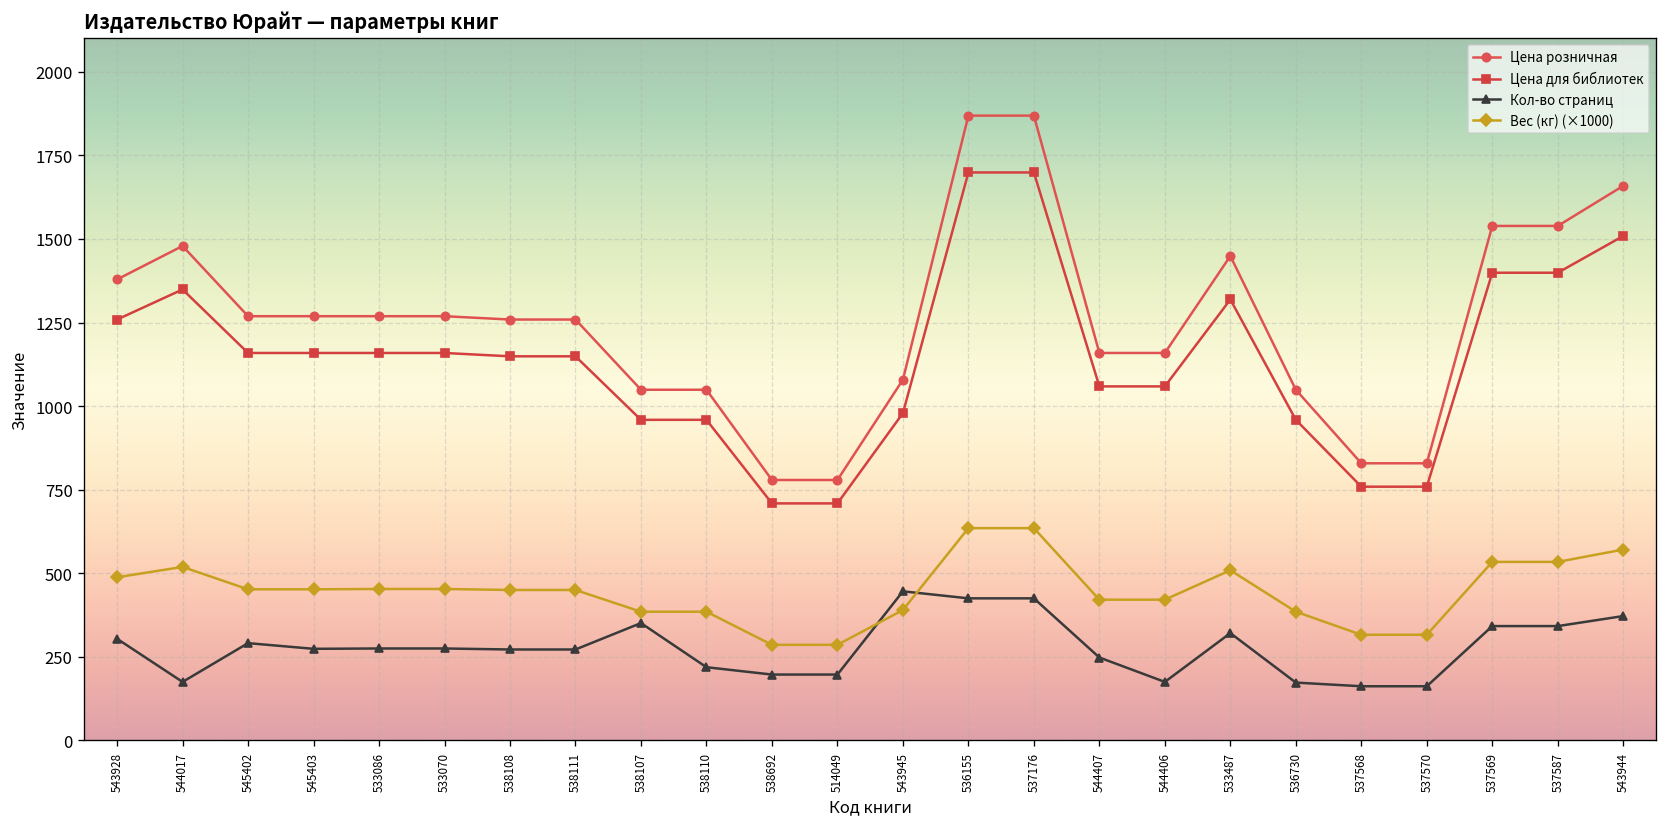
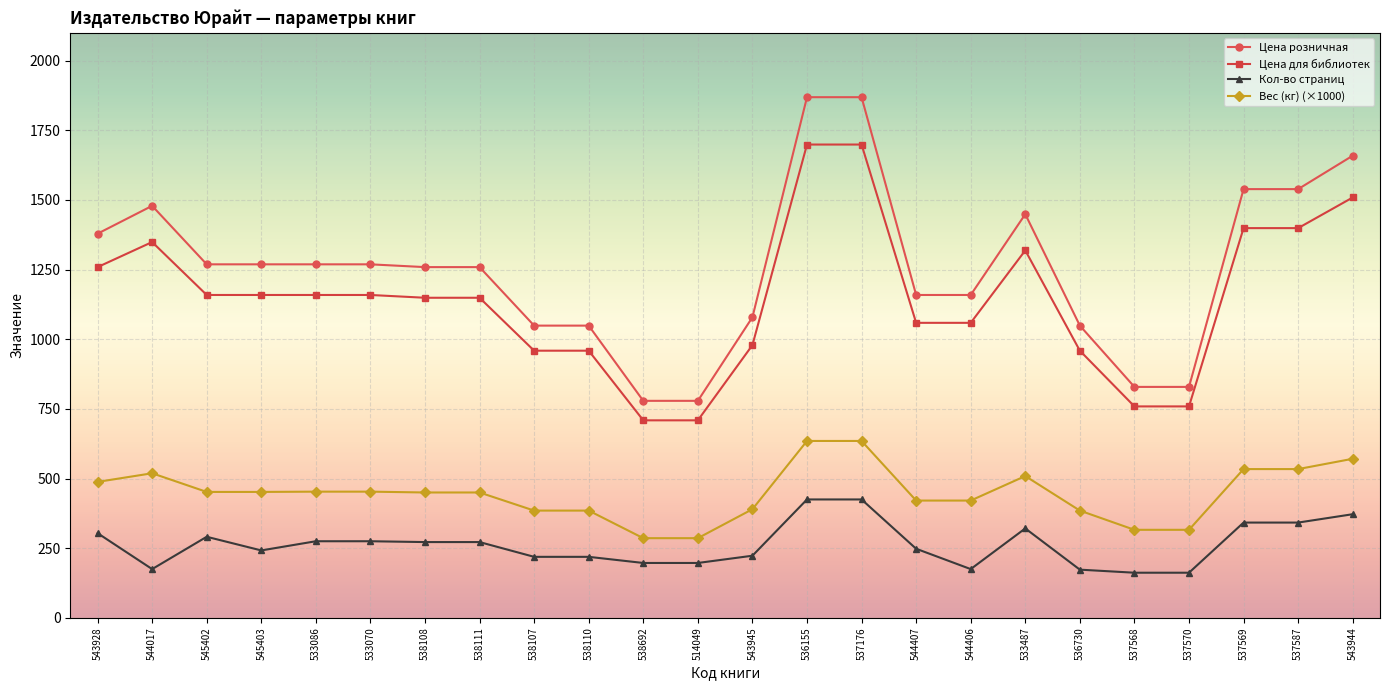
Кол-во страниц, 545403: 270 -> 240
Кол-во страниц, 538107: 350 -> 220
Кол-во страниц, 543945: 450 -> 220
